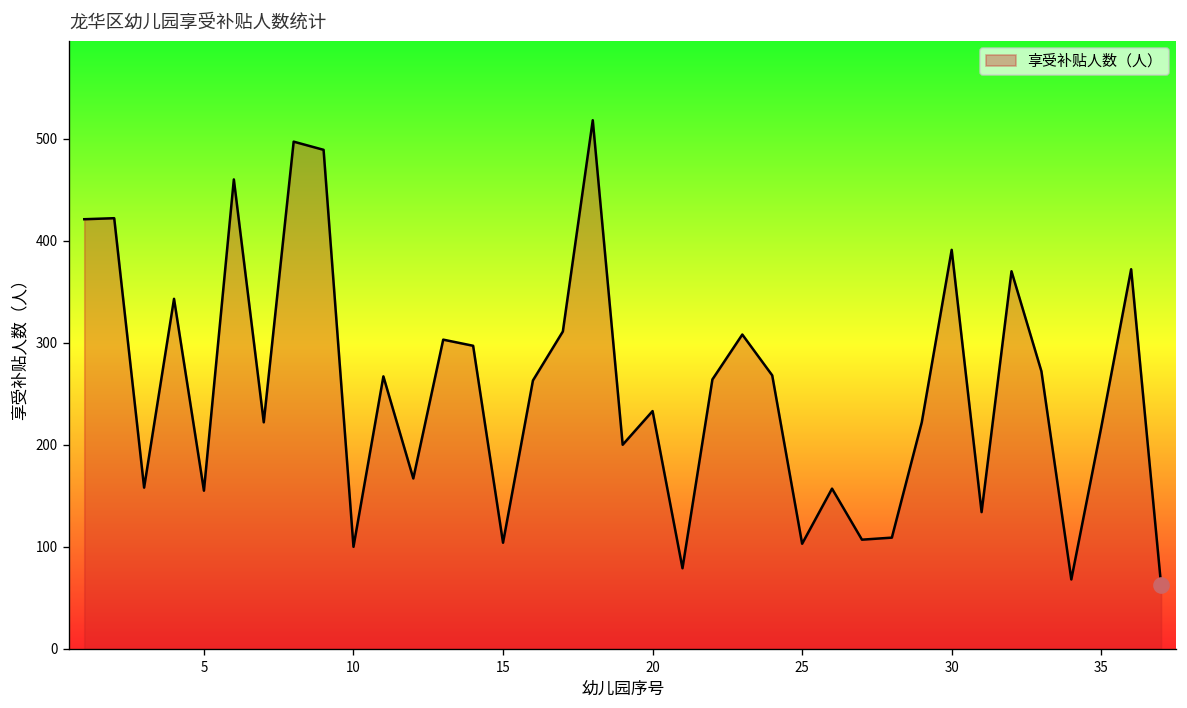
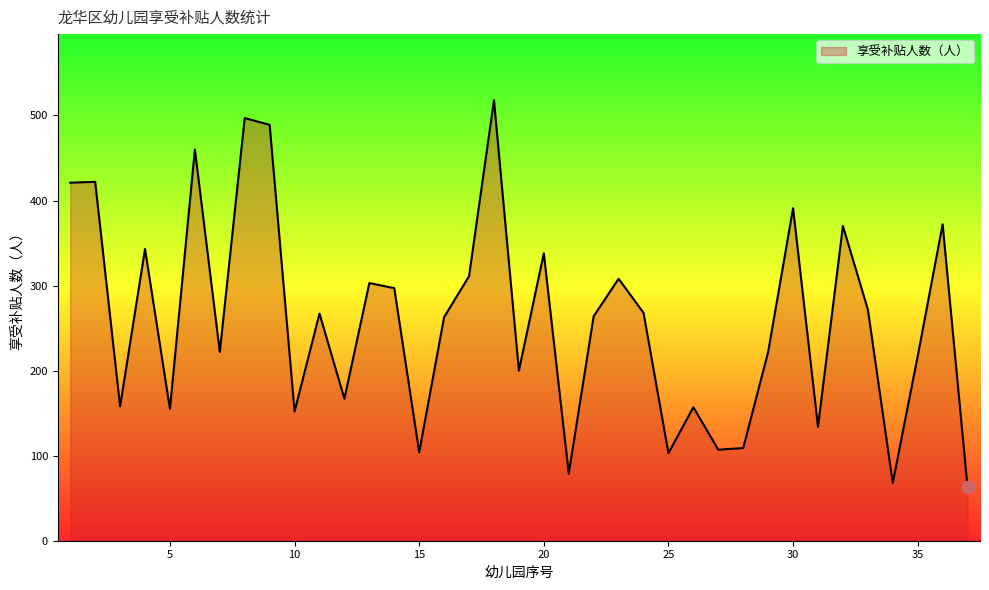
享受补贴人数（人）, 10: 100 -> 150
享受补贴人数（人）, 20: 230 -> 340
